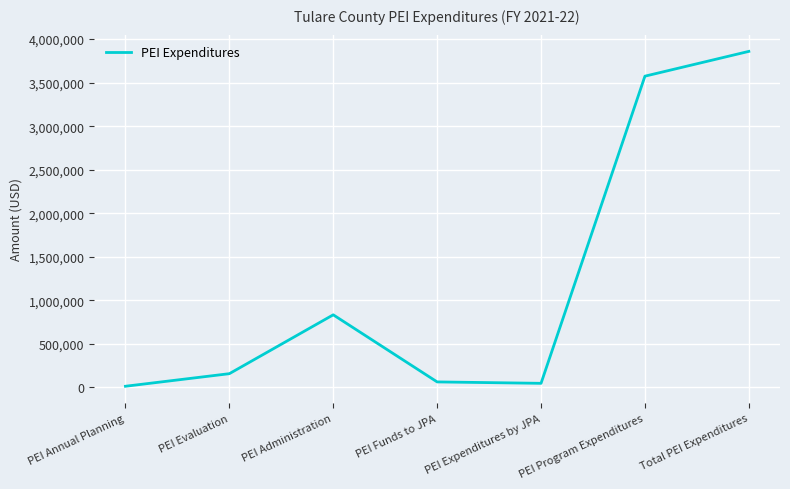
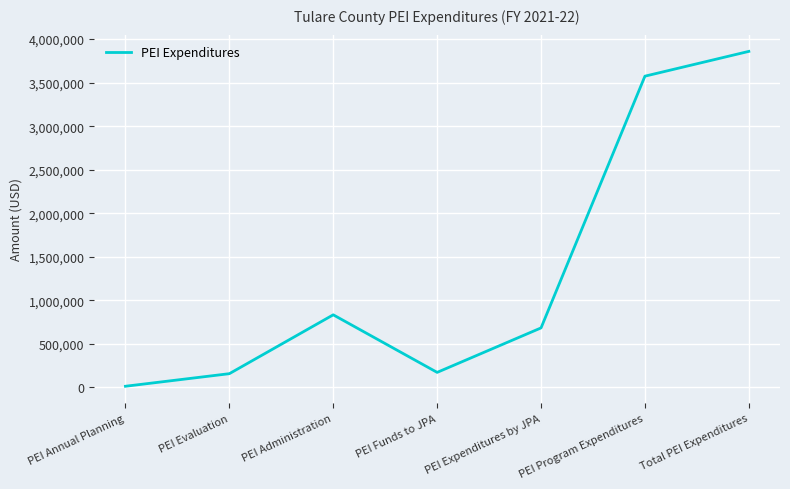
PEI Funds to JPA: 100,000 -> 200,000
PEI Expenditures by JPA: 0 -> 700,000
